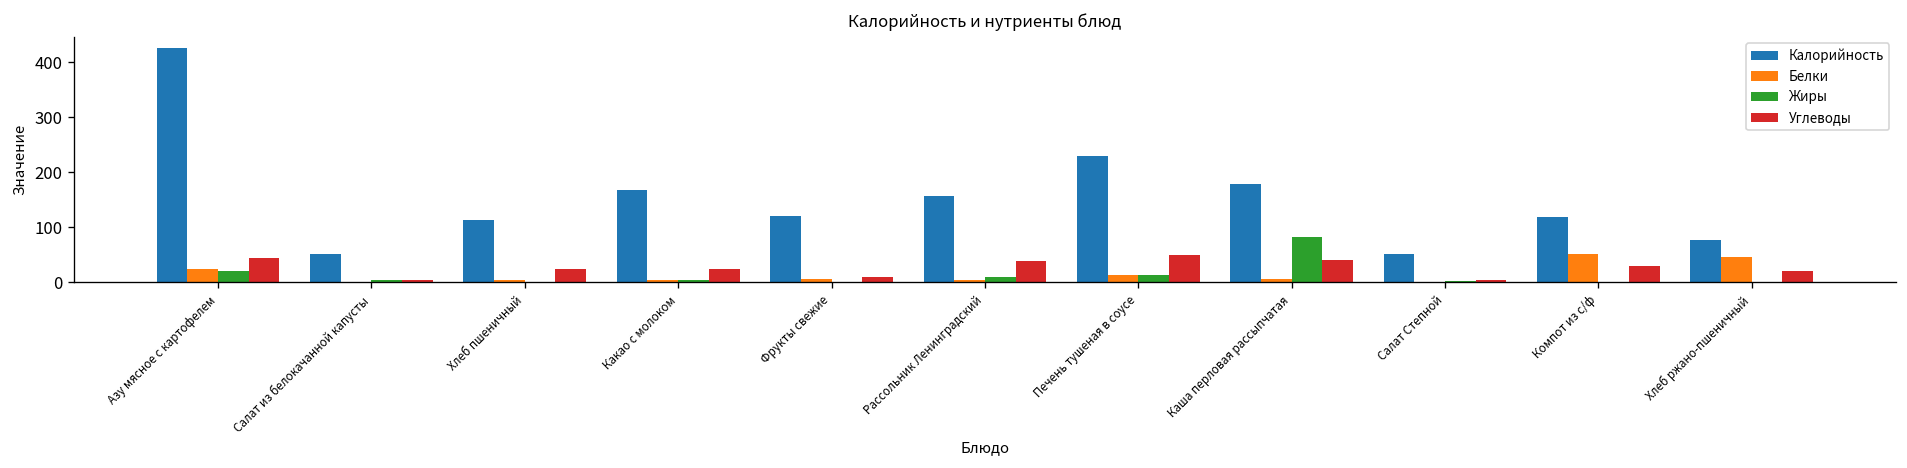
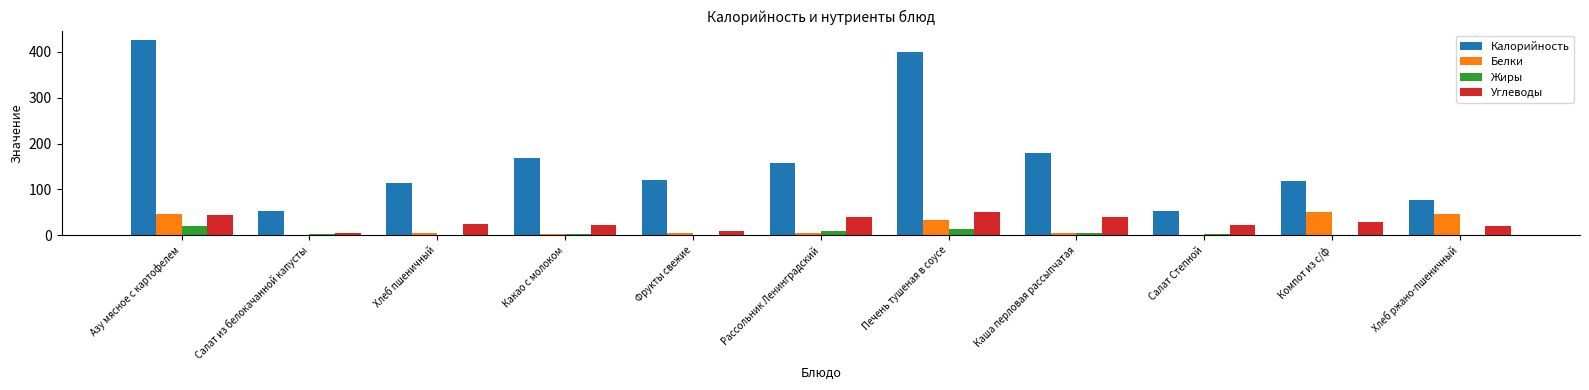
Белки, Азу мясное с картофелем: 20 -> 50
Калорийность, Печень тушеная в соусе: 230 -> 400
Белки, Печень тушеная в соусе: 10 -> 30
Жиры, Каша перловая рассыпчатая: 80 -> 10
Углеводы, Салат Степной: 0 -> 20
